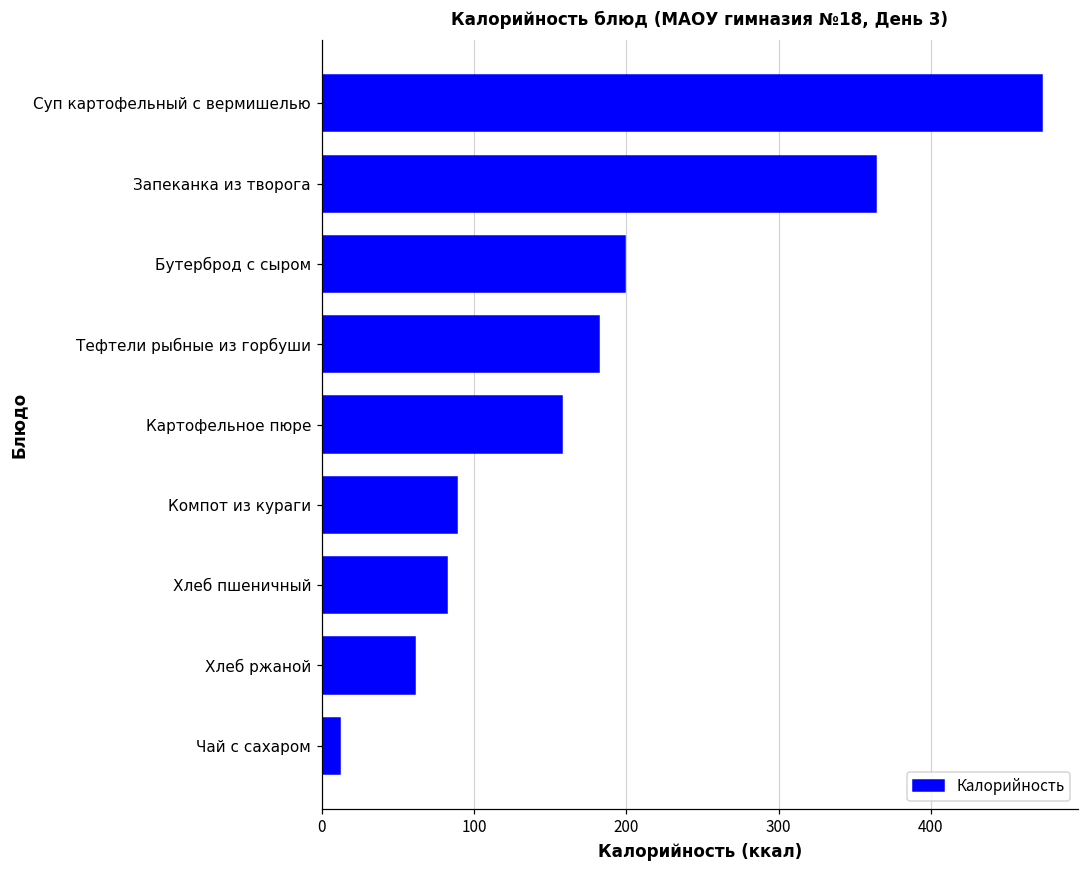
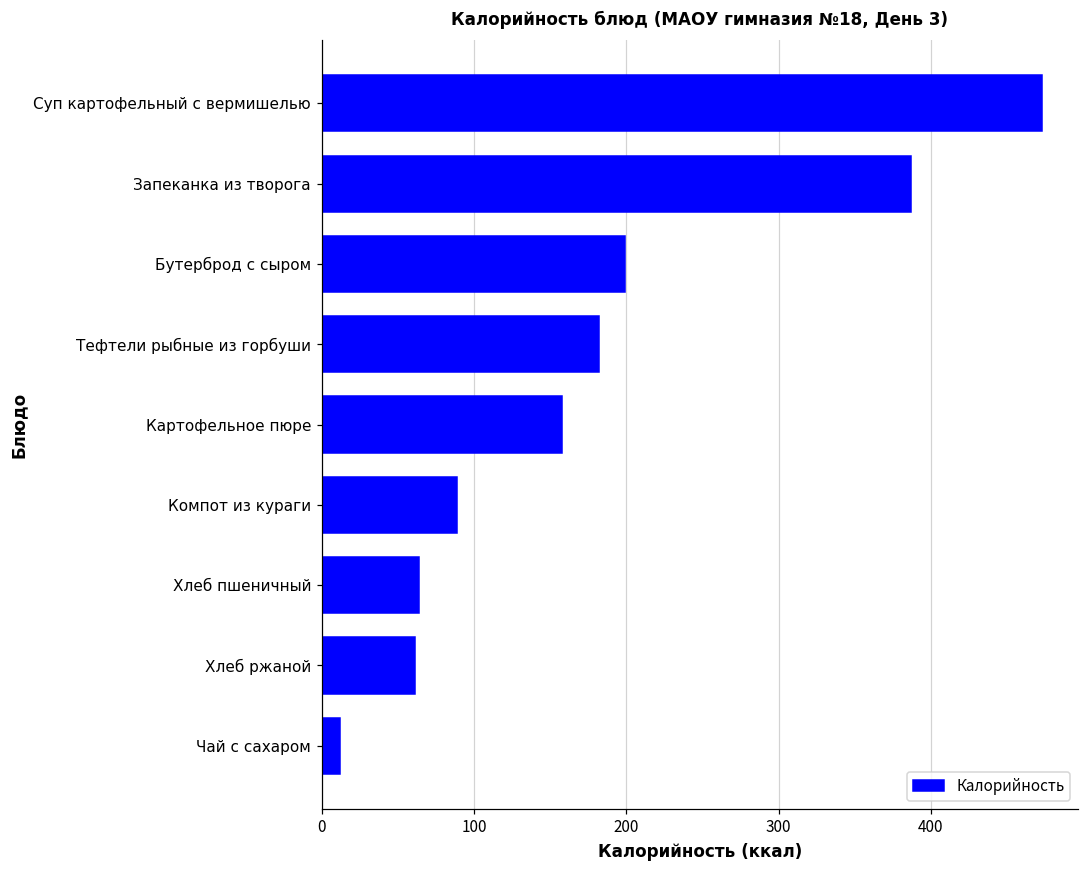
Запеканка из творога: 364 -> 387
Хлеб пшеничный: 82 -> 64
